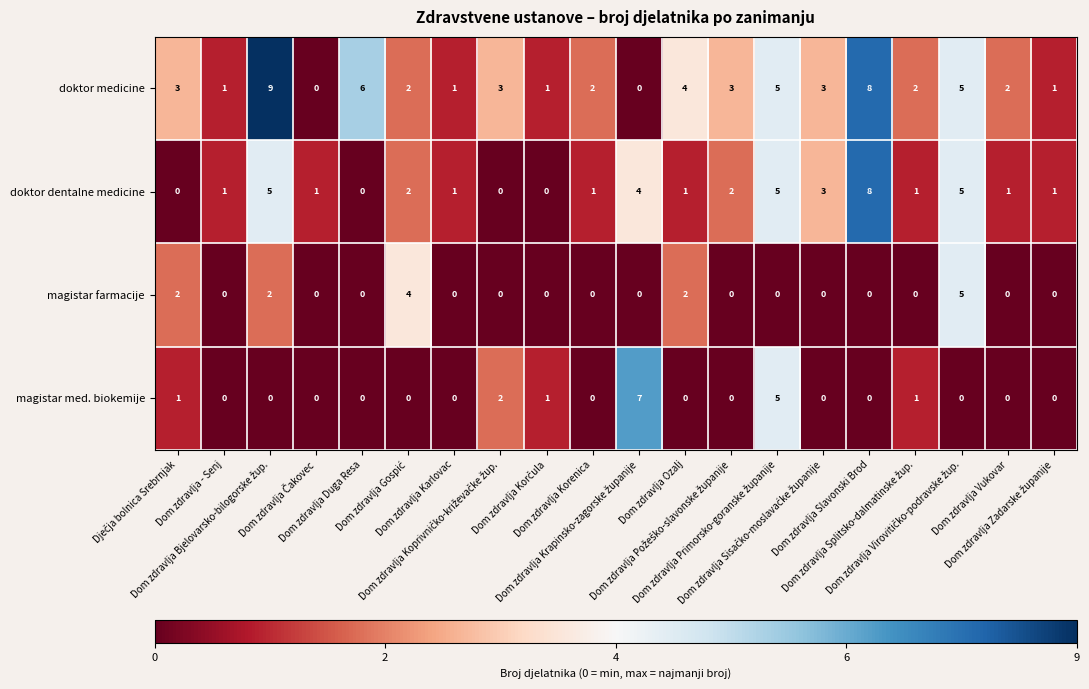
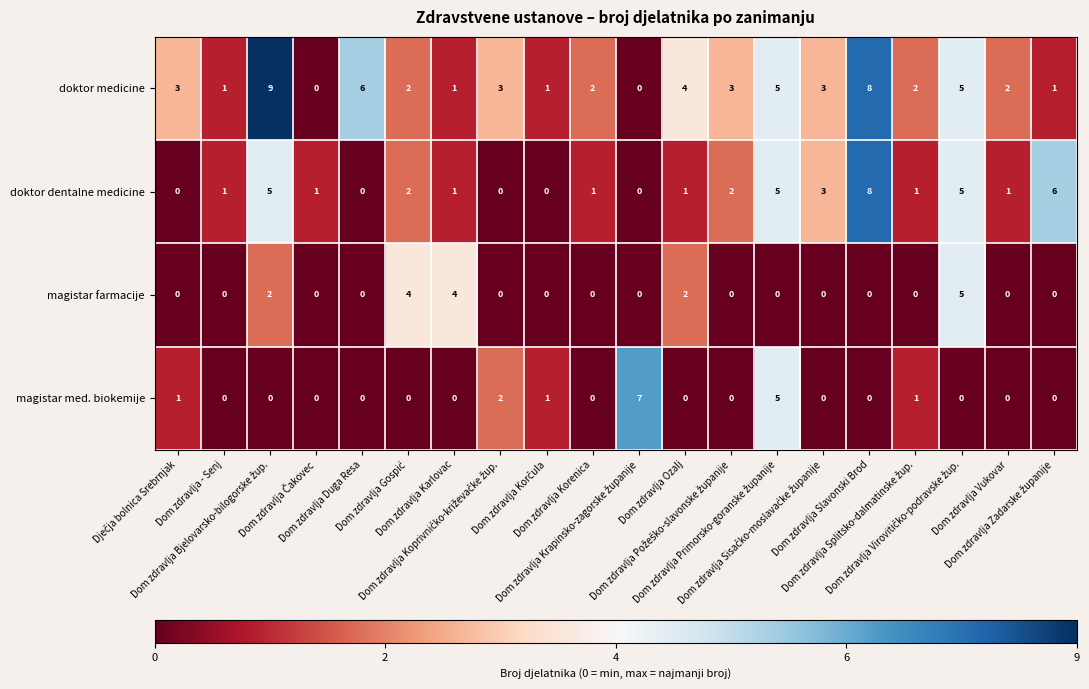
doktor dentalne medicine, Dom zdravlja Krapinsko-zagorske županije: 4 -> 0
doktor dentalne medicine, Dom zdravlja Zadarske županije: 1 -> 6
magistar farmacije, Dječja bolnica Srebrnjak: 2 -> 0
magistar farmacije, Dom zdravlja Karlovac: 0 -> 4
